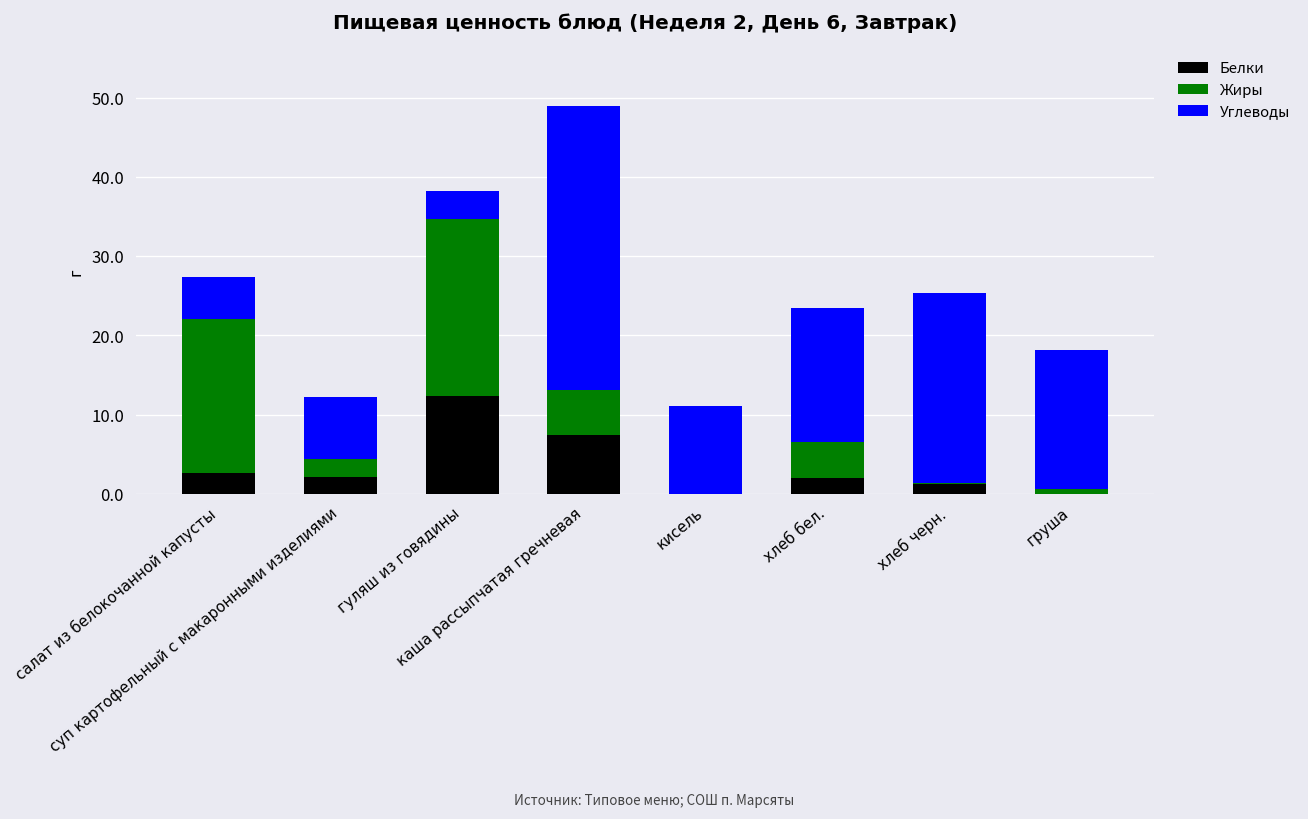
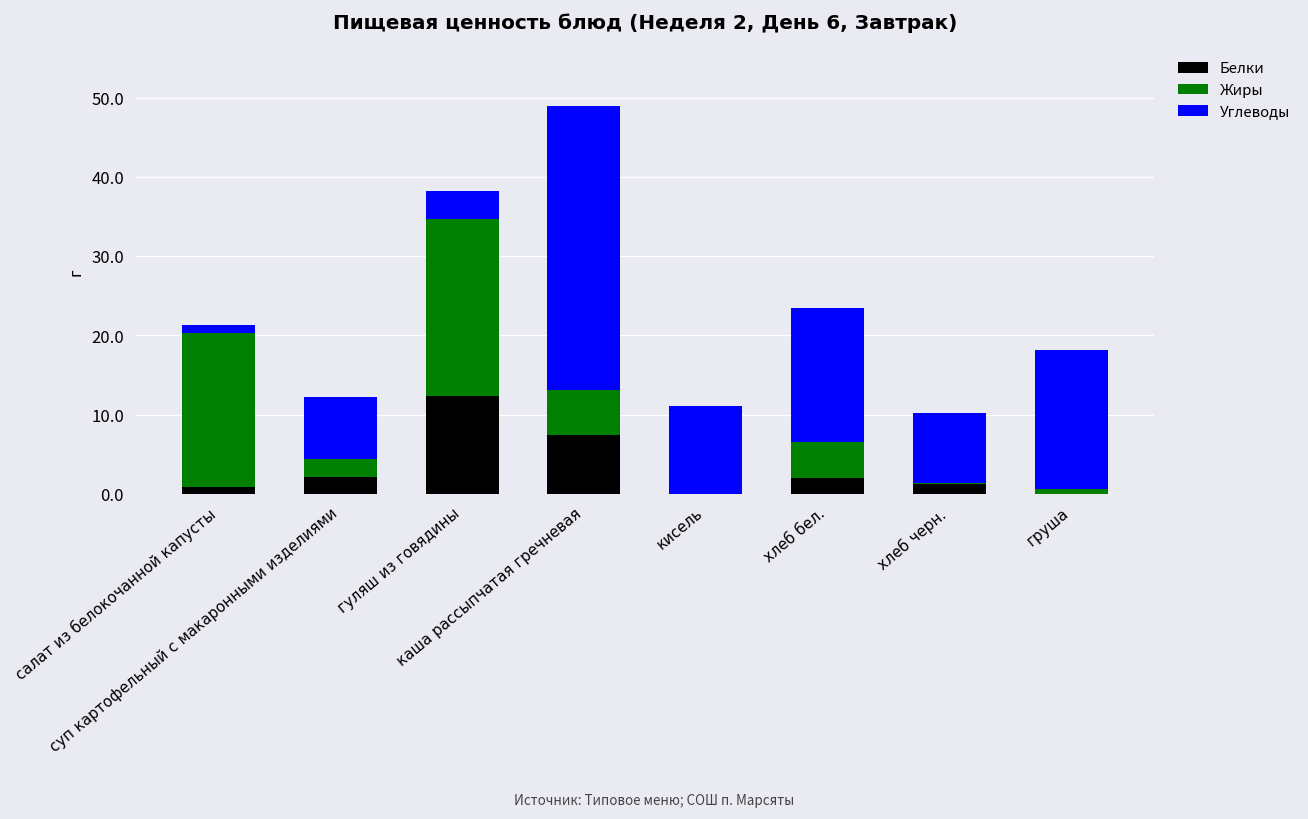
Белки, салат из белокочанной капусты: 3 -> 1
Углеводы, салат из белокочанной капусты: 5 -> 1
Углеводы, хлеб черн.: 24 -> 9
